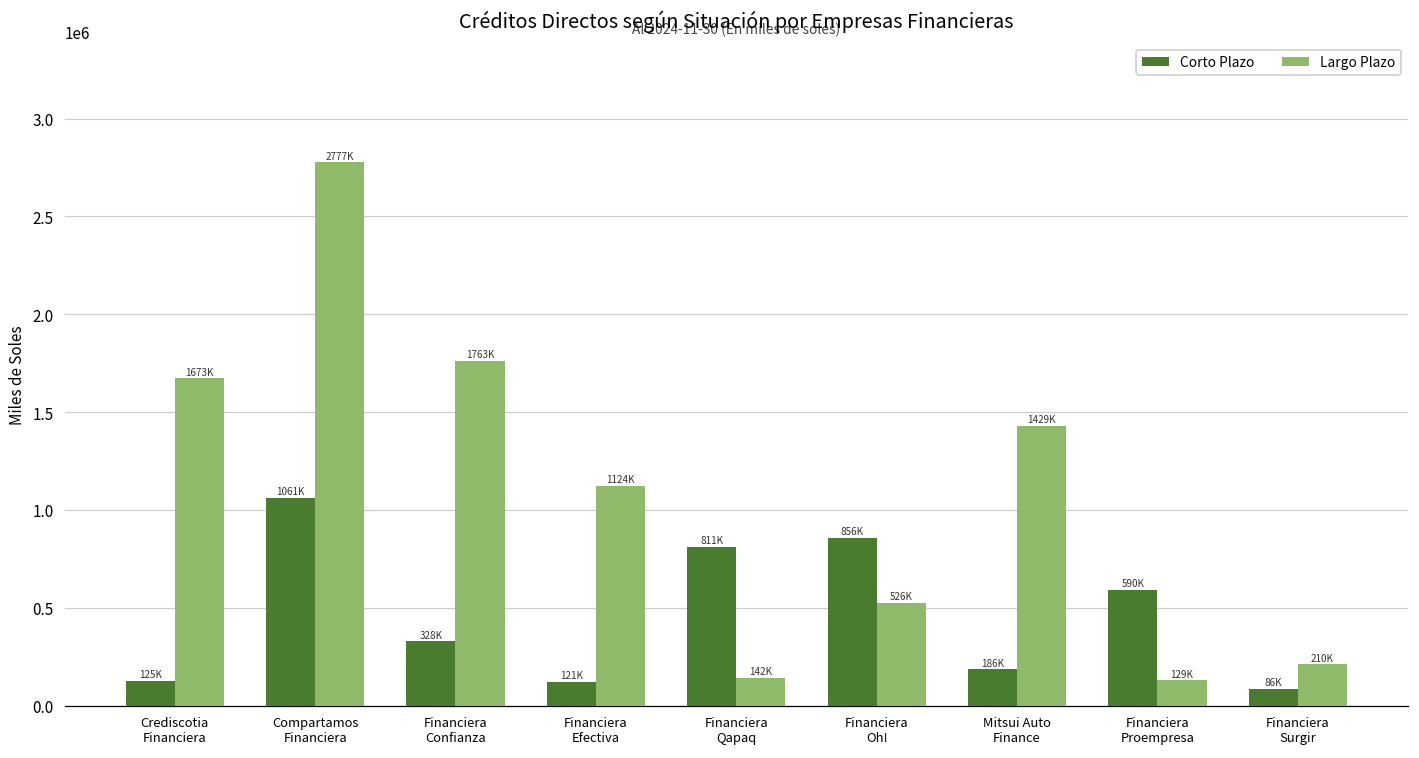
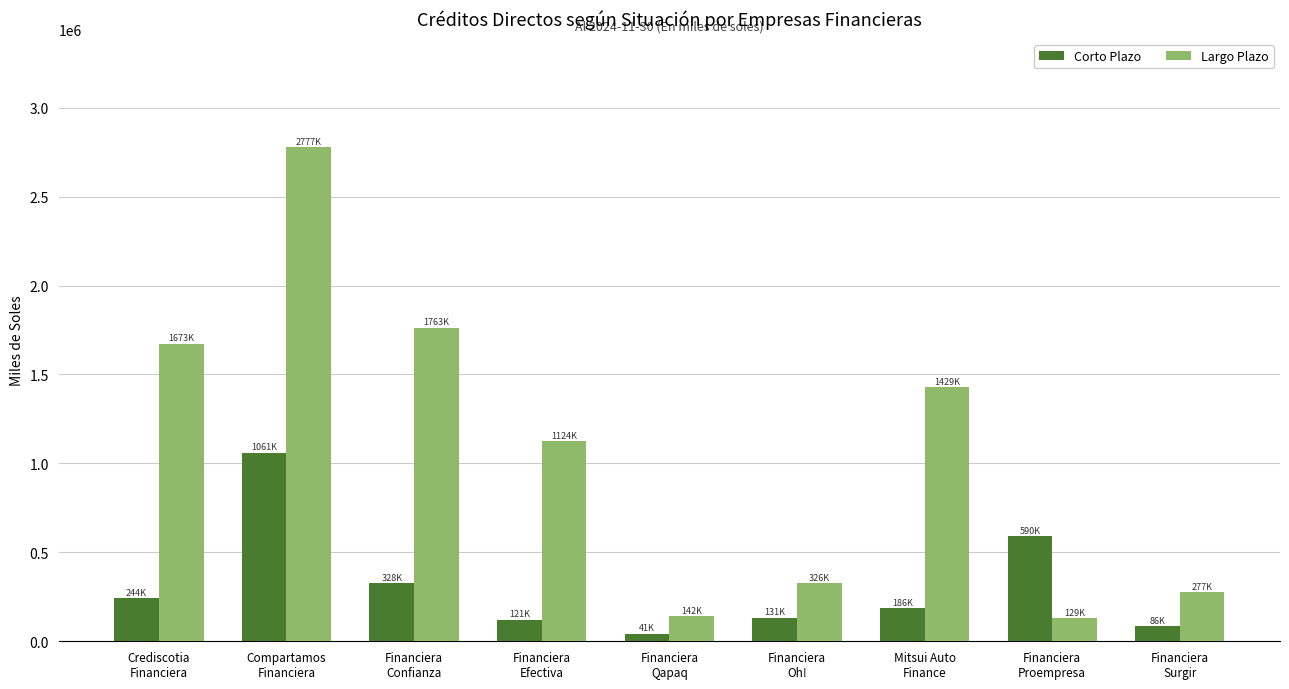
Corto Plazo, Crediscotia Financiera: 125K -> 244K
Corto Plazo, Financiera Qapaq: 811K -> 41K
Corto Plazo, Financiera Oh!: 856K -> 131K
Largo Plazo, Financiera Oh!: 526K -> 326K
Largo Plazo, Financiera Surgir: 210K -> 277K
